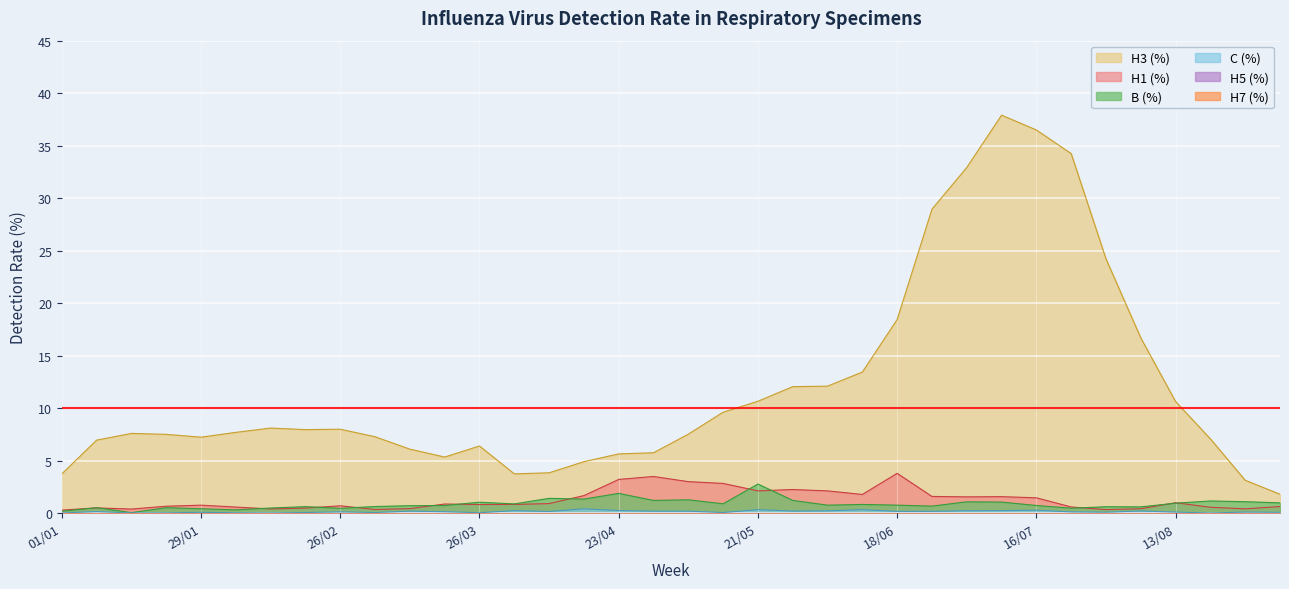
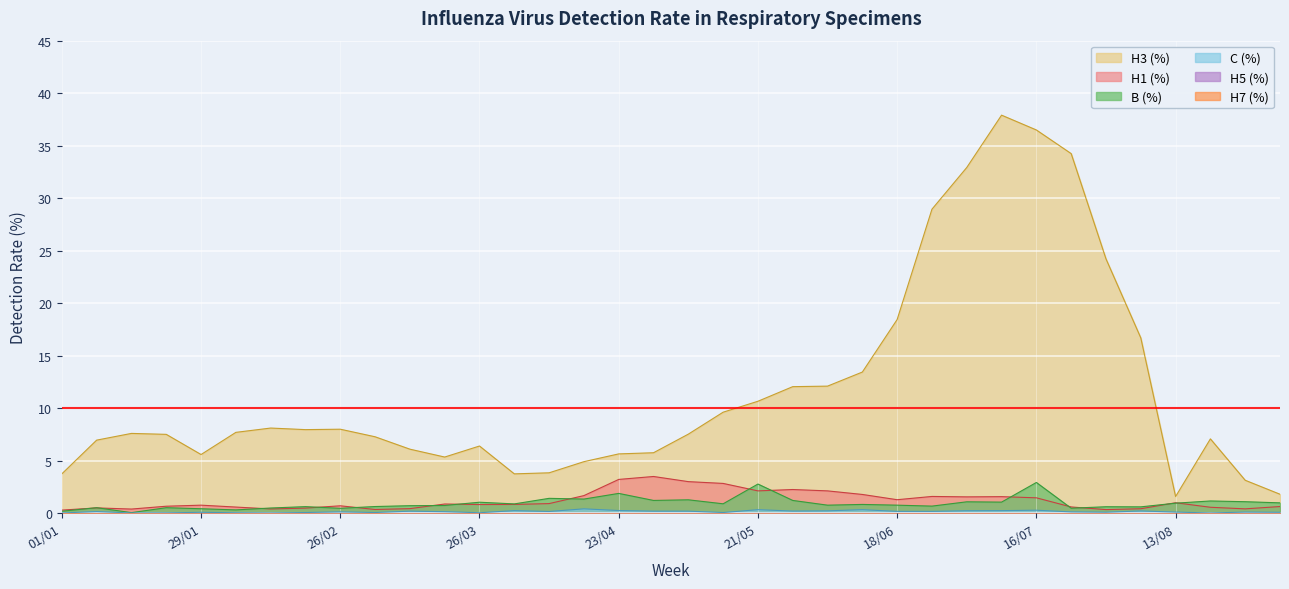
H3 (%), 29/01: 7.3 -> 5.6
H1 (%), 18/06: 3.8 -> 1.3
B (%), 16/07: 0.8 -> 3.0
H3 (%), 13/08: 10.7 -> 1.6
